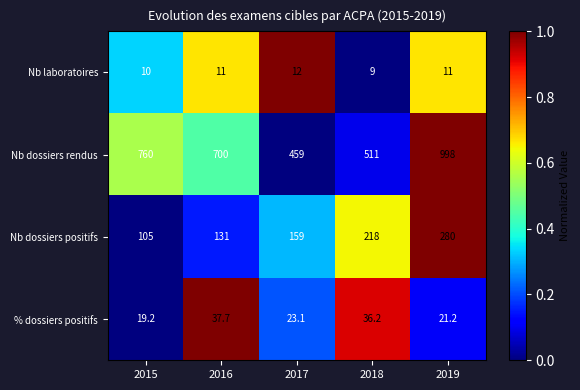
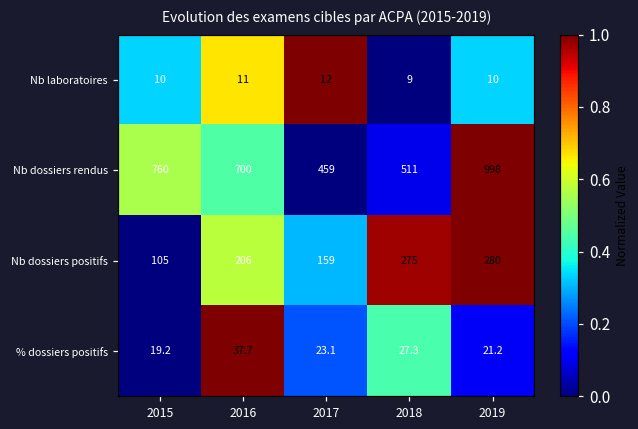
Nb laboratoires, 2019: 11 -> 10
Nb dossiers positifs, 2016: 131 -> 206
Nb dossiers positifs, 2018: 218 -> 275
% dossiers positifs, 2018: 36.2 -> 27.3
